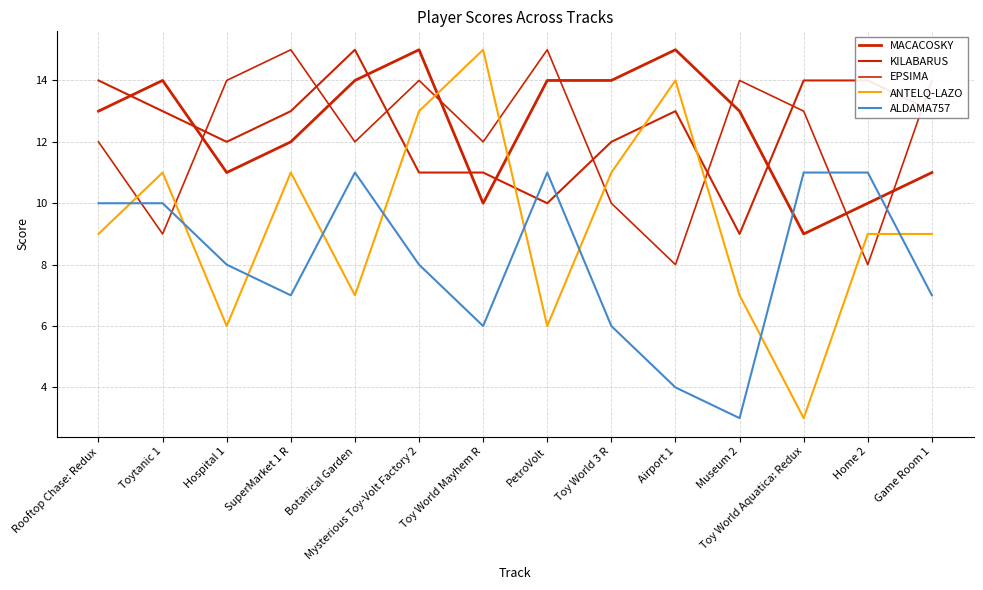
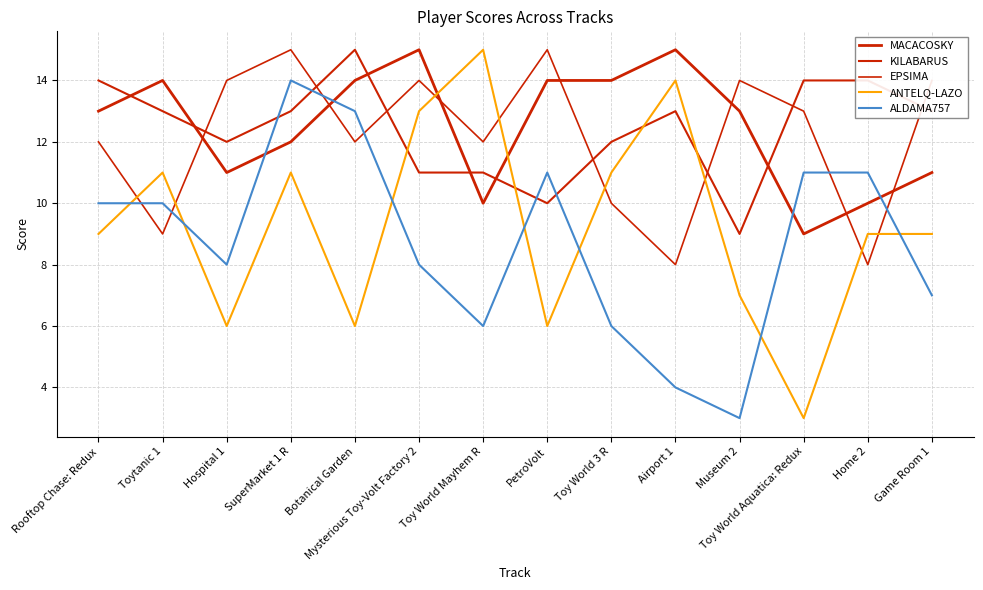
ALDAMA757, SuperMarket 1 R: 7 -> 14
ANTELQ-LAZO, Botanical Garden: 7 -> 6
ALDAMA757, Botanical Garden: 11 -> 13
